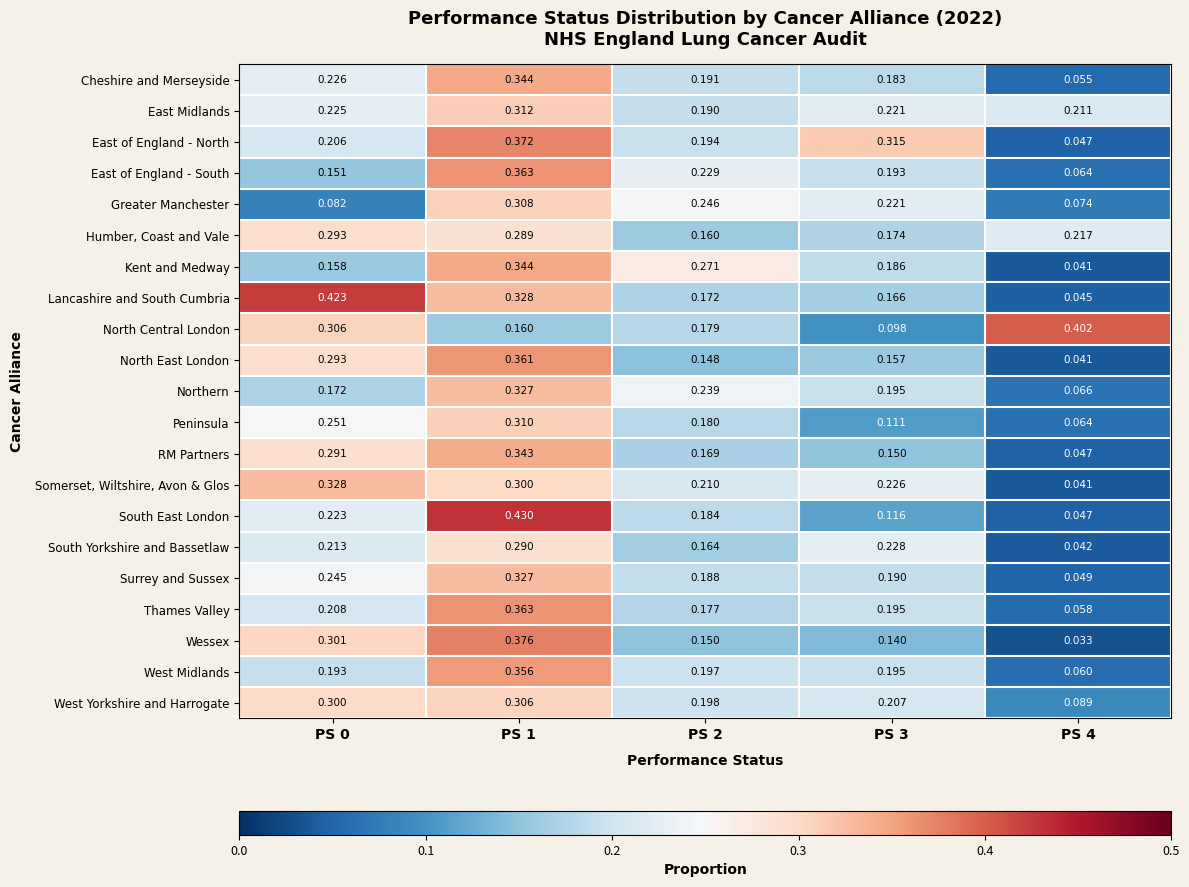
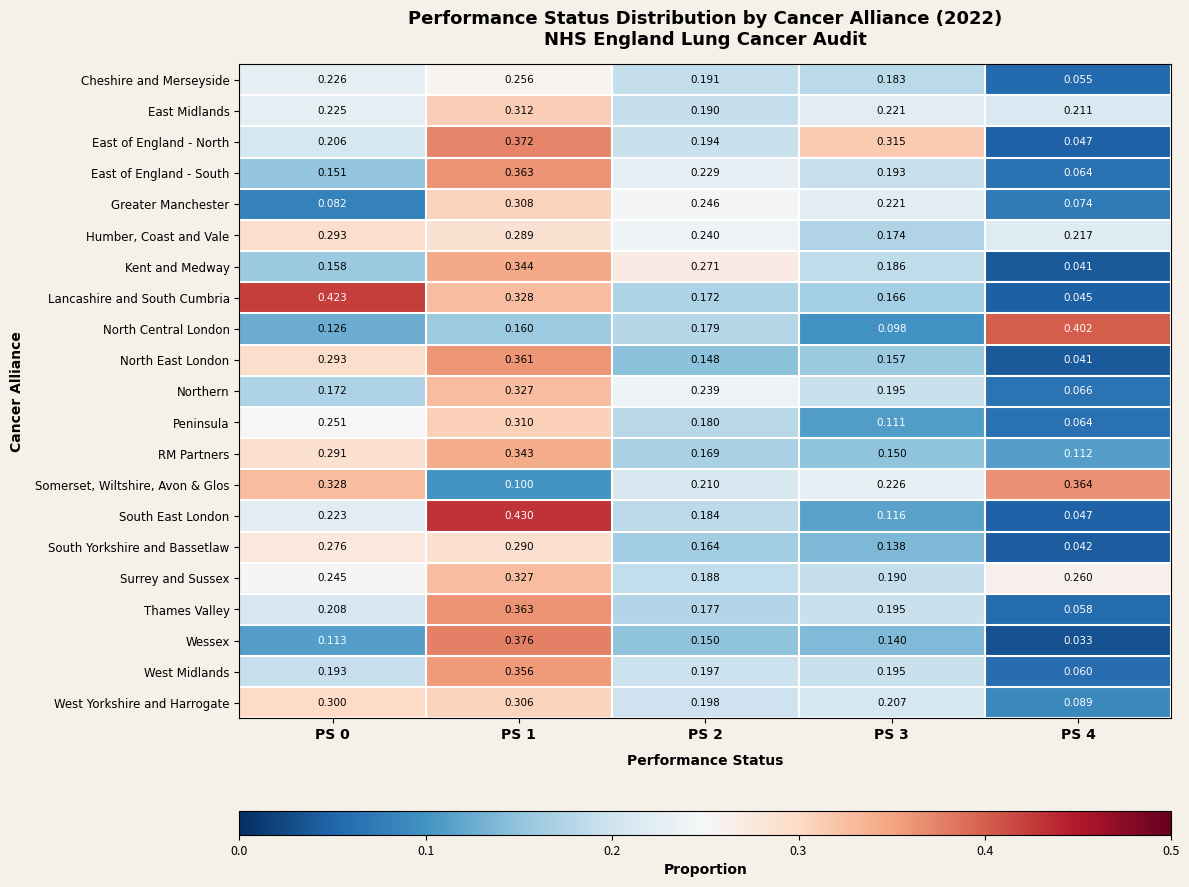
Cheshire and Merseyside, PS 1: 0.344 -> 0.256
Humber, Coast and Vale, PS 2: 0.160 -> 0.240
North Central London, PS 0: 0.306 -> 0.126
RM Partners, PS 4: 0.047 -> 0.112
Somerset, Wiltshire, Avon & Glos, PS 1: 0.300 -> 0.100
Somerset, Wiltshire, Avon & Glos, PS 4: 0.041 -> 0.364
South Yorkshire and Bassetlaw, PS 0: 0.213 -> 0.276
South Yorkshire and Bassetlaw, PS 3: 0.228 -> 0.138
Surrey and Sussex, PS 4: 0.049 -> 0.260
Wessex, PS 0: 0.301 -> 0.113
